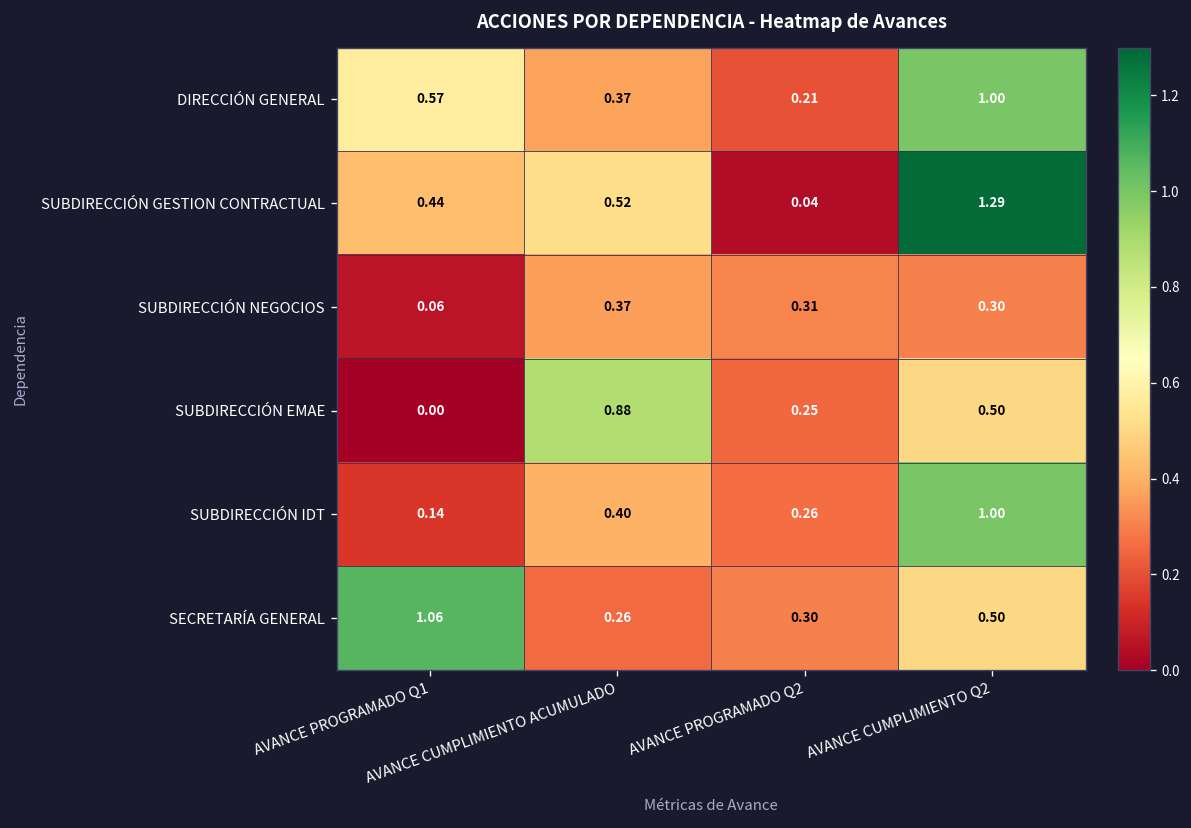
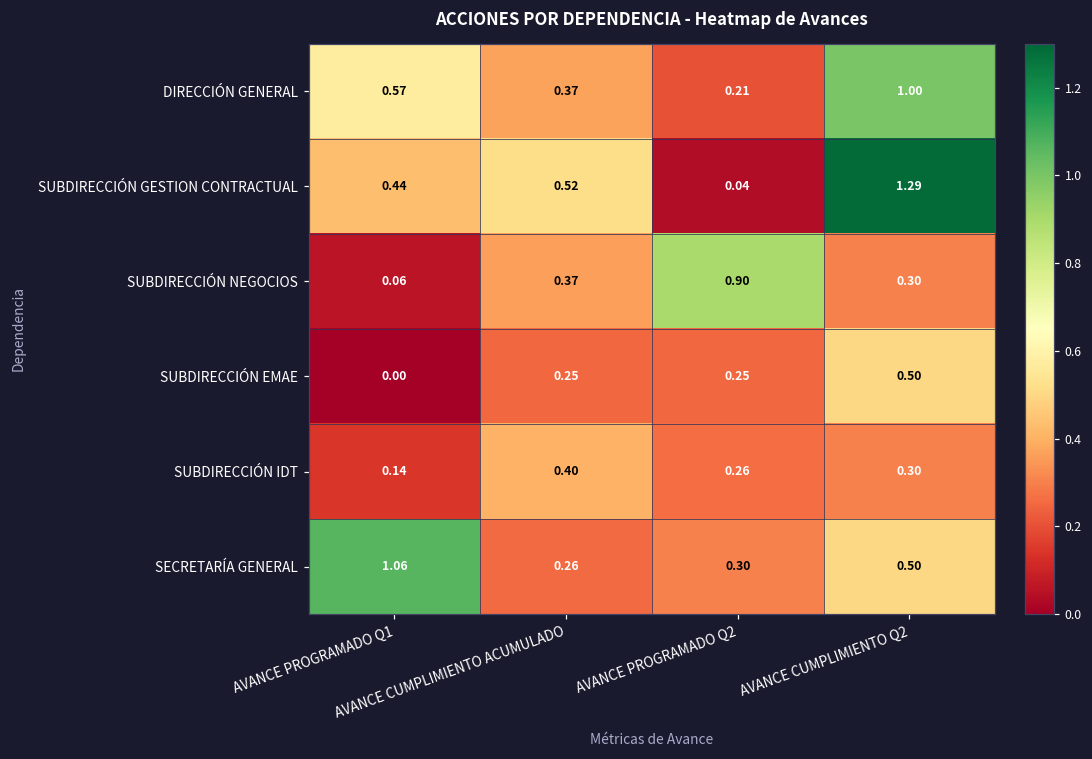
SUBDIRECCIÓN NEGOCIOS, AVANCE PROGRAMADO Q2: 0.31 -> 0.90
SUBDIRECCIÓN EMAE, AVANCE CUMPLIMIENTO ACUMULADO: 0.88 -> 0.25
SUBDIRECCIÓN IDT, AVANCE CUMPLIMIENTO Q2: 1.00 -> 0.30
